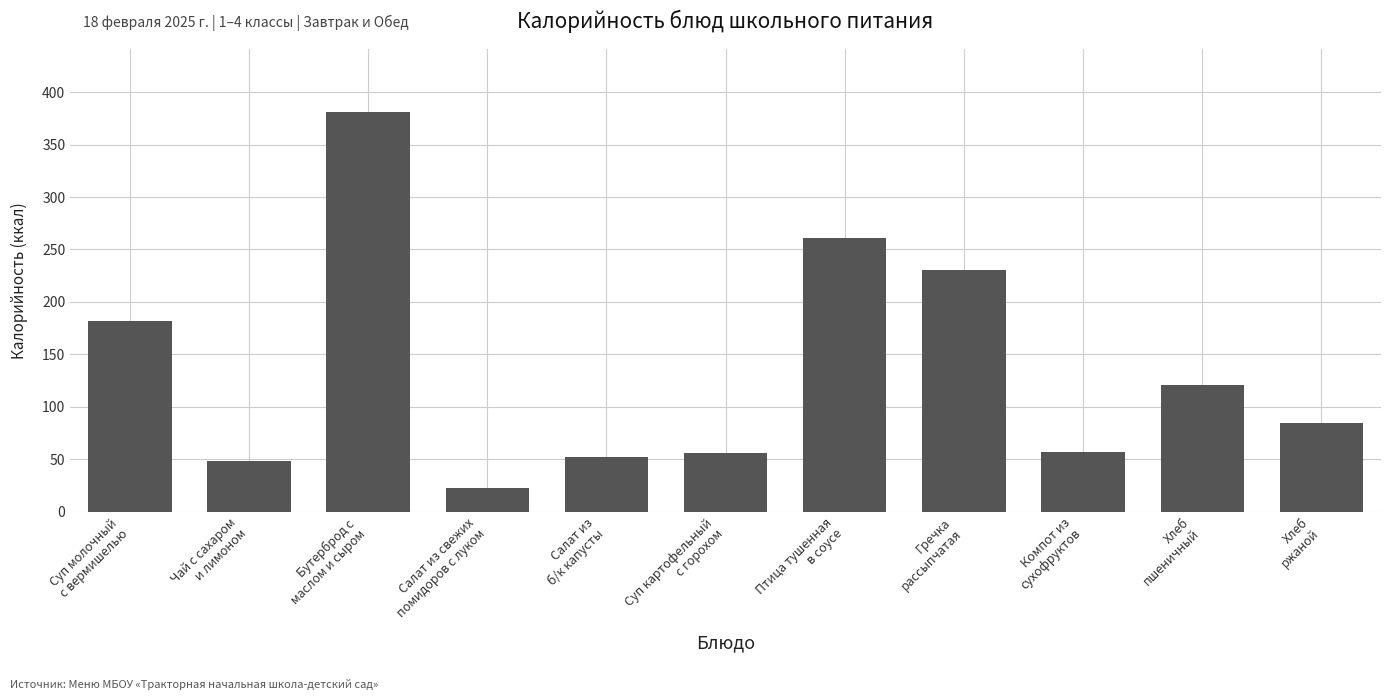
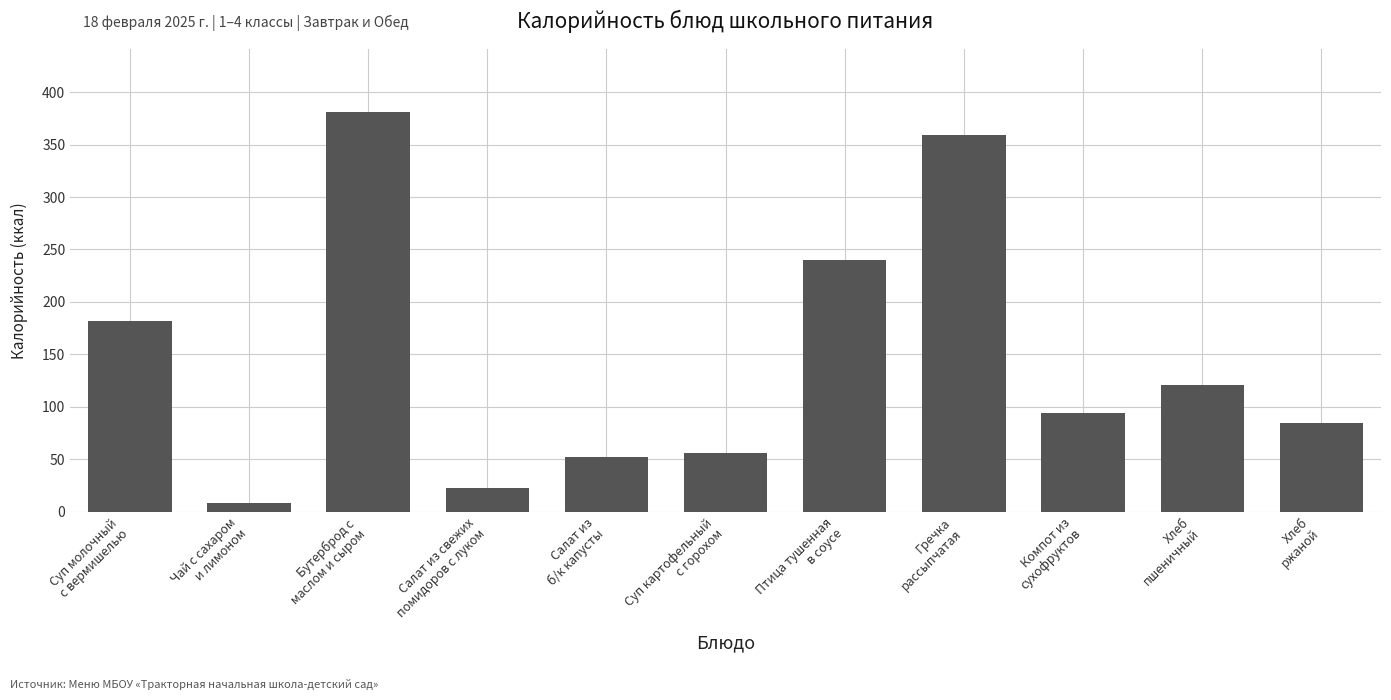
Чай с сахаром и лимоном: 48 -> 8
Птица тушенная в соусе: 261 -> 240
Гречка рассыпчатая: 230 -> 359
Компот из сухофруктов: 57 -> 94
